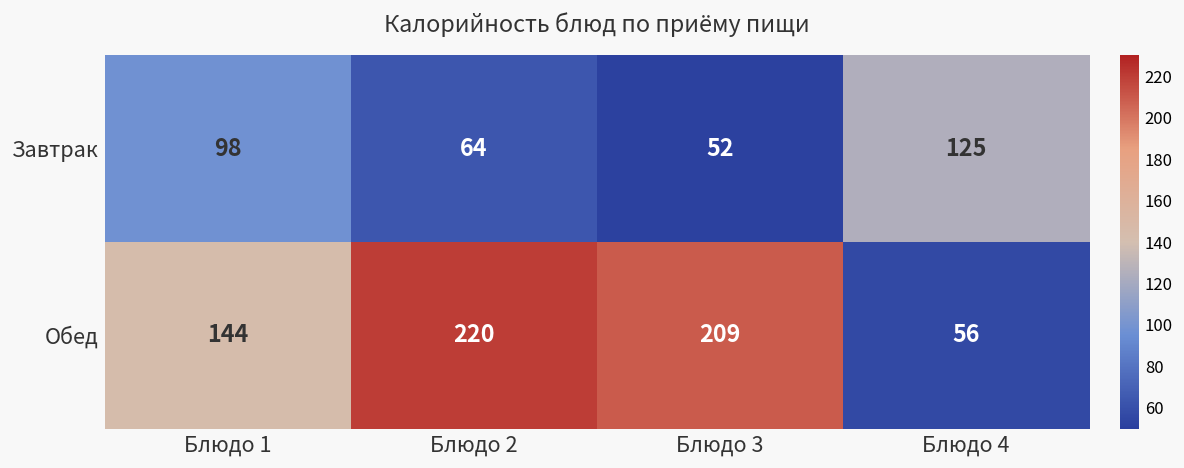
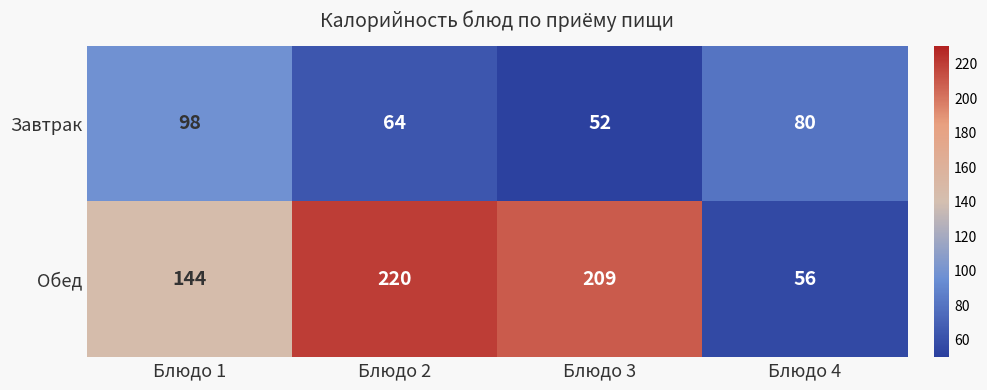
Завтрак, Блюдо 4: 125 -> 80
